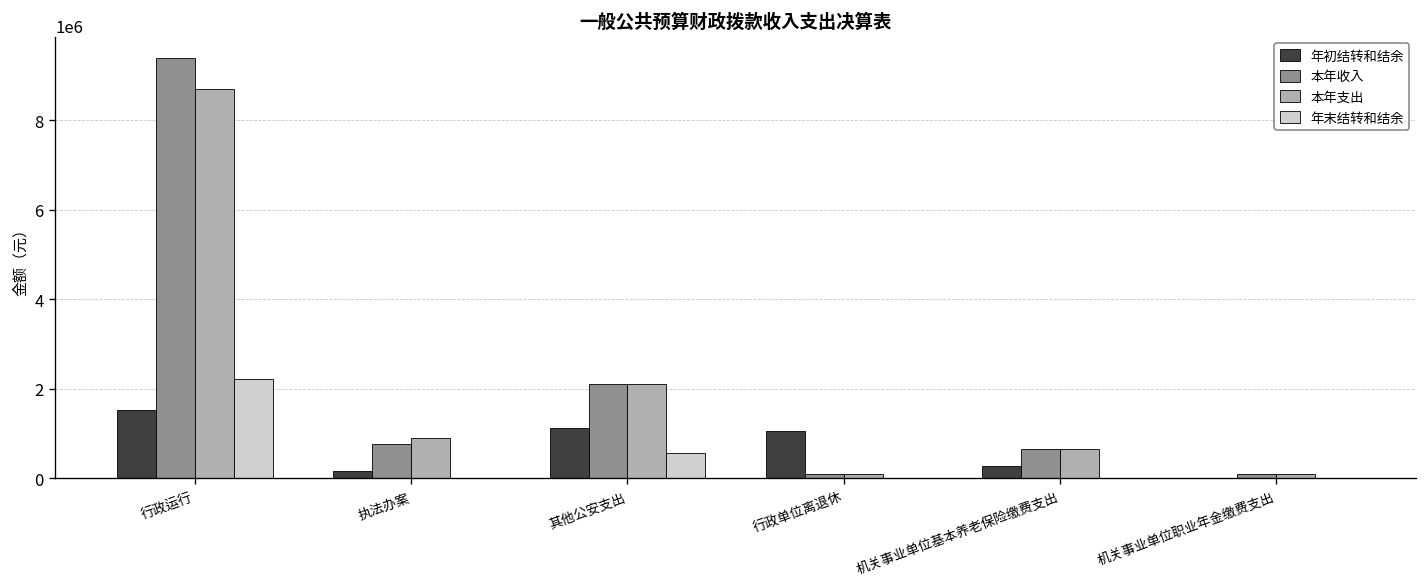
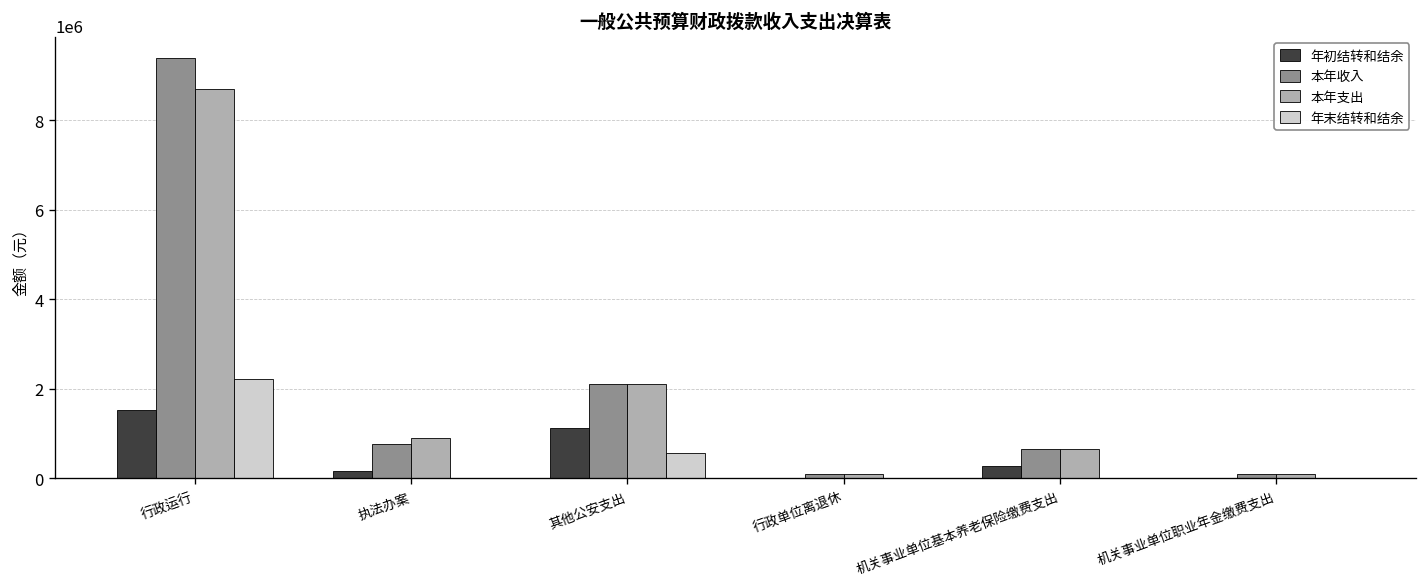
年初结转和结余, 行政单位离退休: 1000000 -> 0
